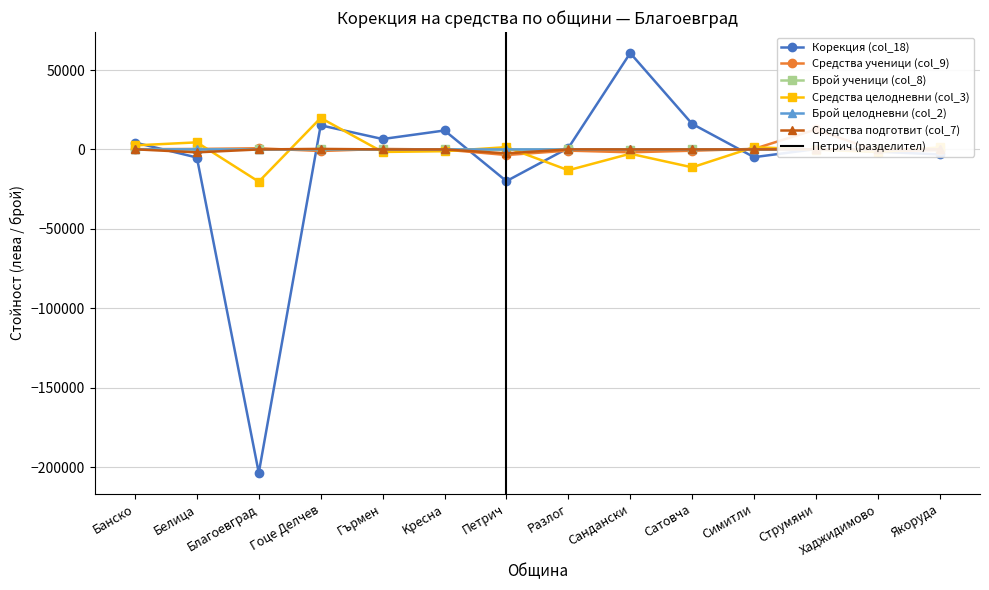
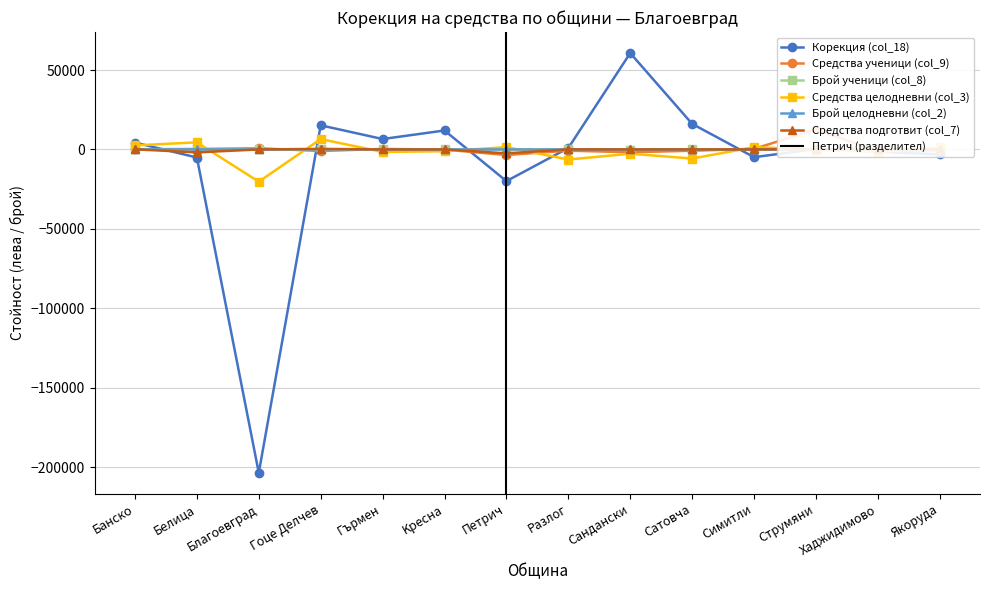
Средства целодневни (col_3), Гоце Делчев: 20000 -> 7000
Средства целодневни (col_3), Pазлог: -13000 -> -6000
Средства целодневни (col_3), Cатовча: -11000 -> -6000
